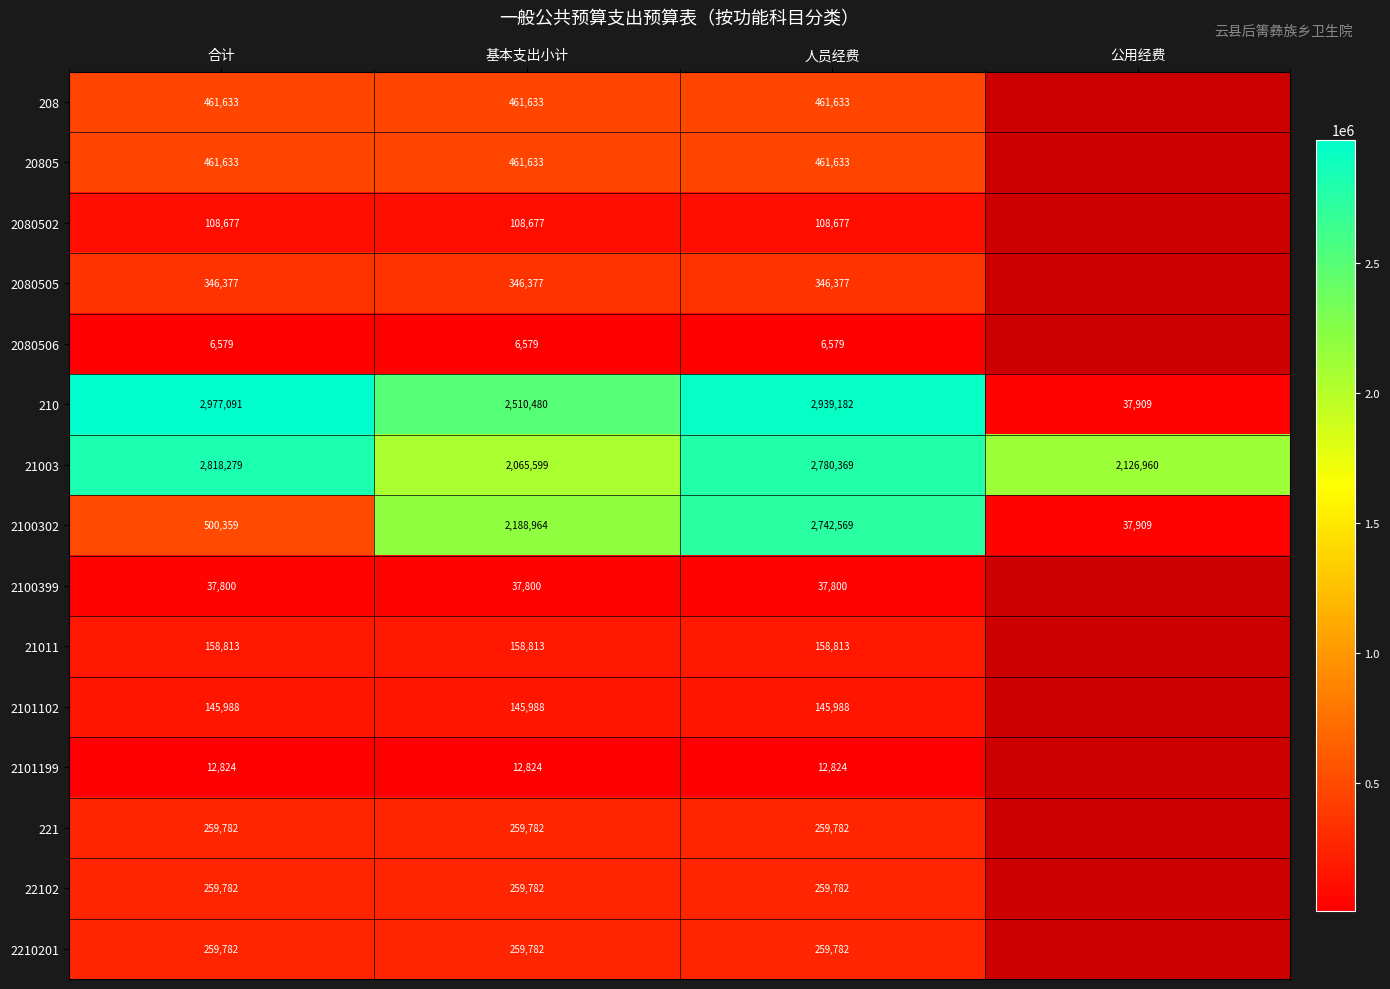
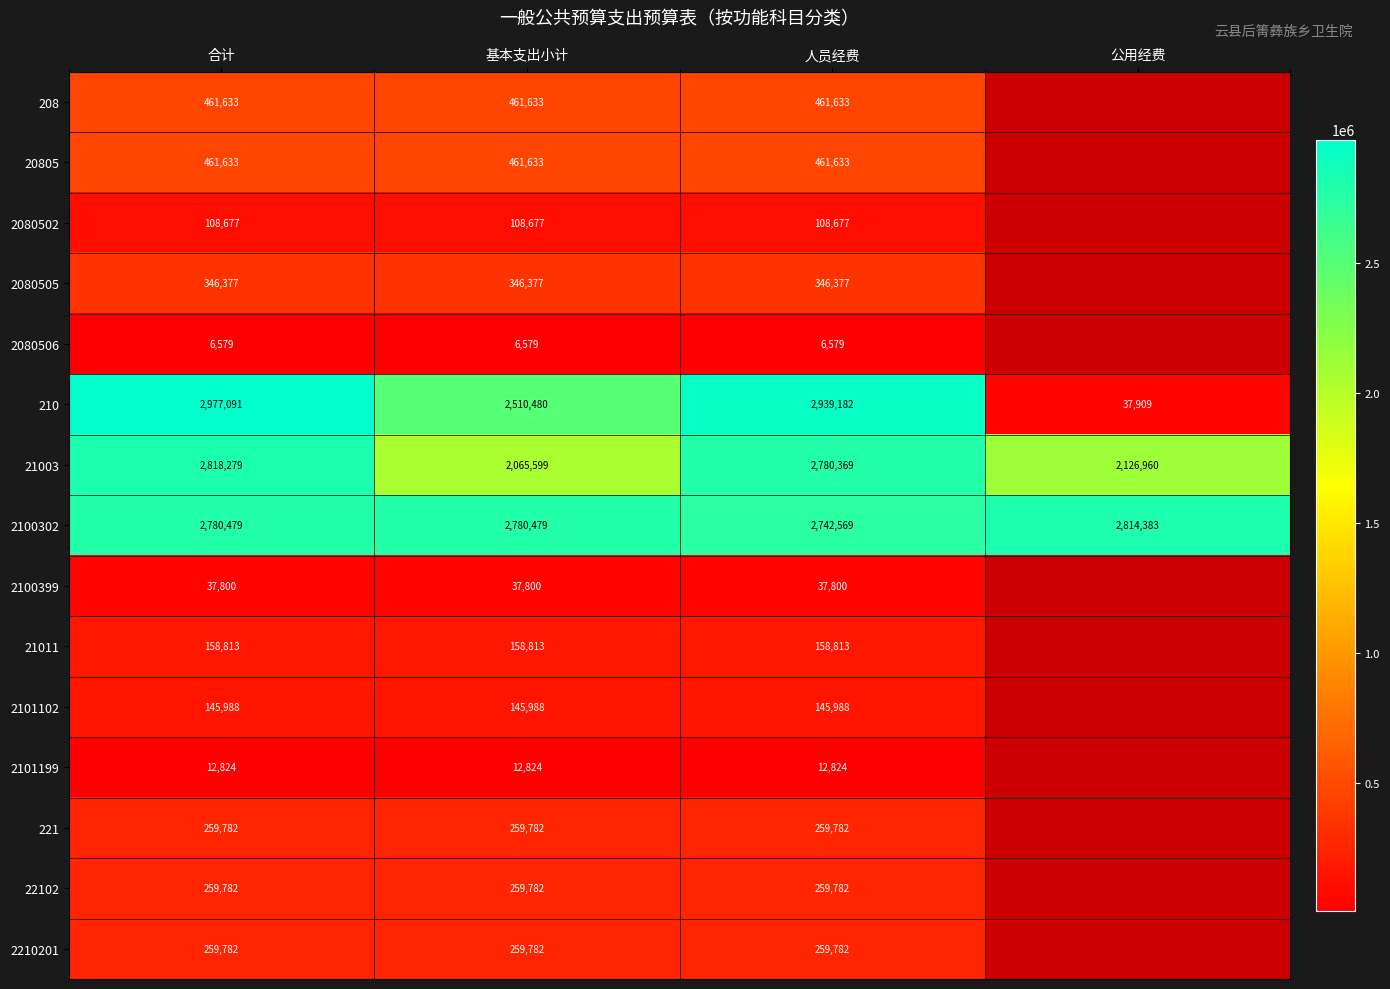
2100302, 合计: 500,359 -> 2,780,479
2100302, 基本支出小计: 2,188,964 -> 2,780,479
2100302, 公用经费: 37,909 -> 2,814,383
